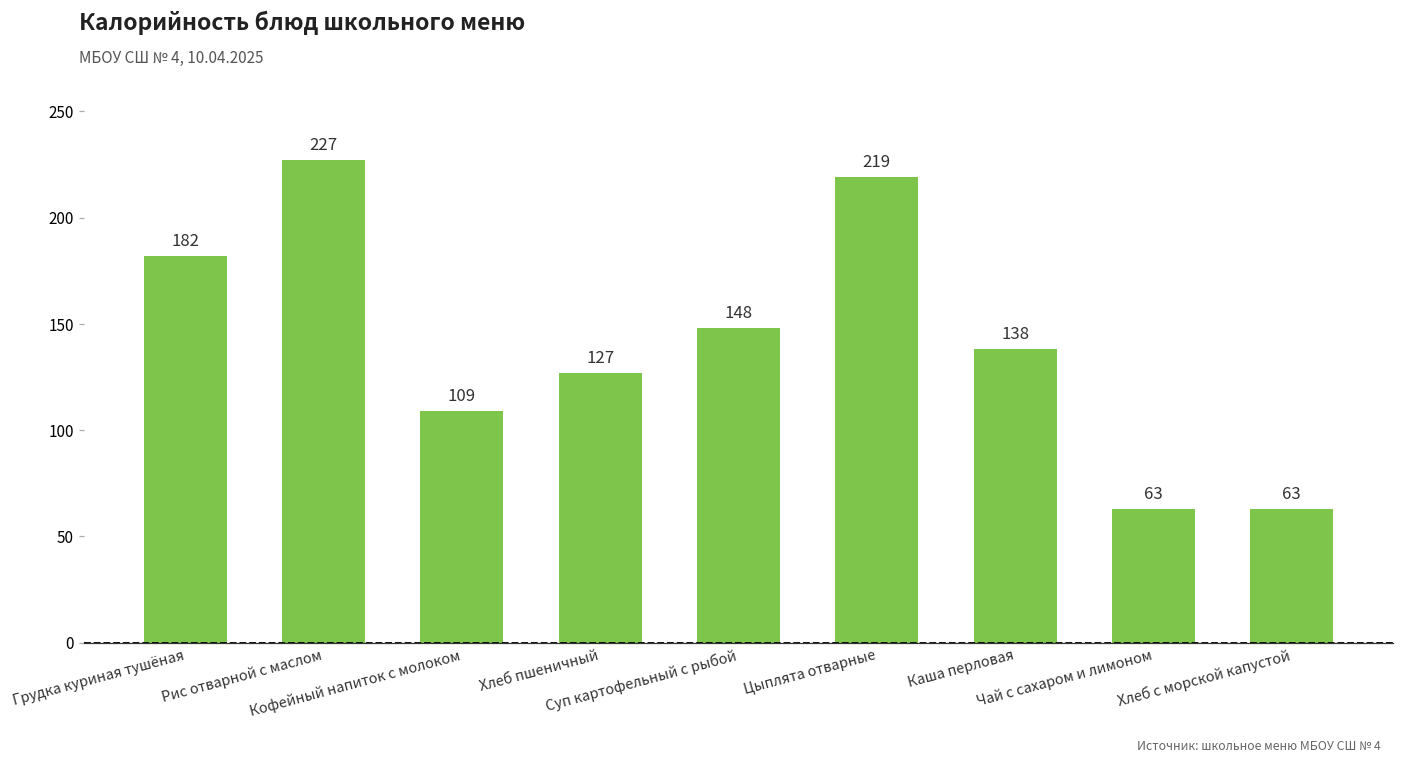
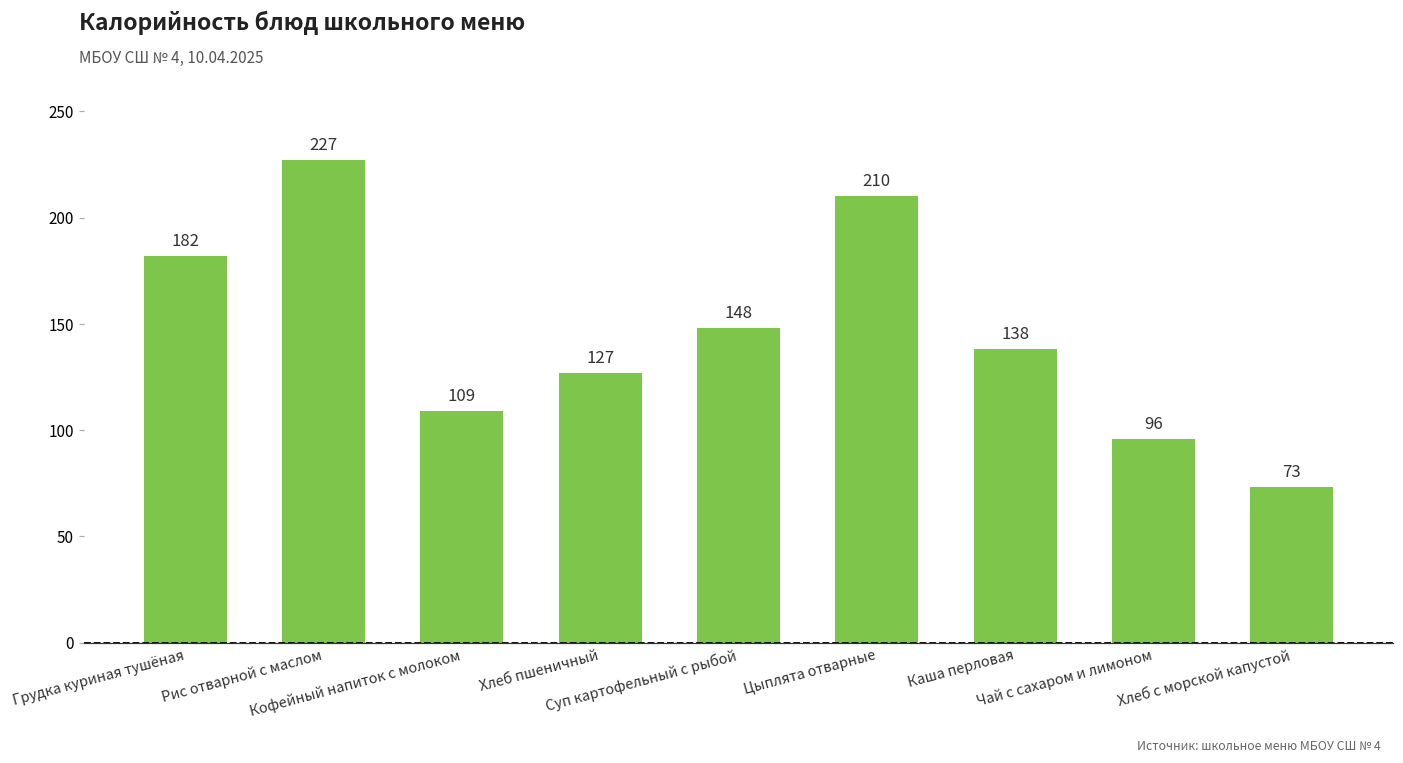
Цыплята отварные: 219 -> 210
Чай с сахаром и лимоном: 63 -> 96
Хлеб с морской капустой: 63 -> 73
